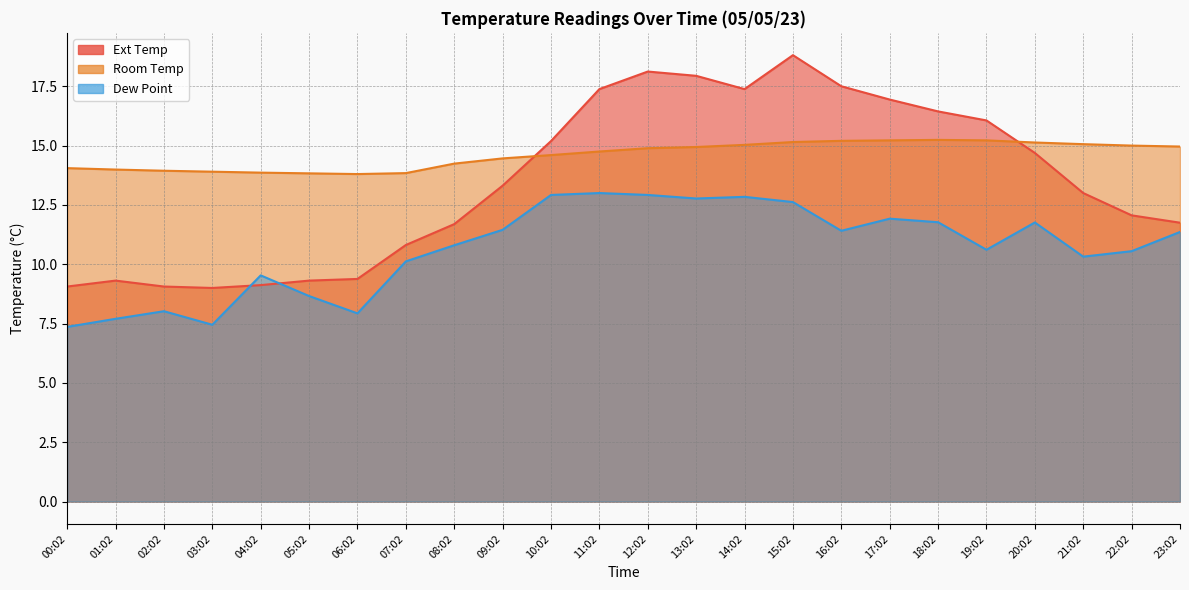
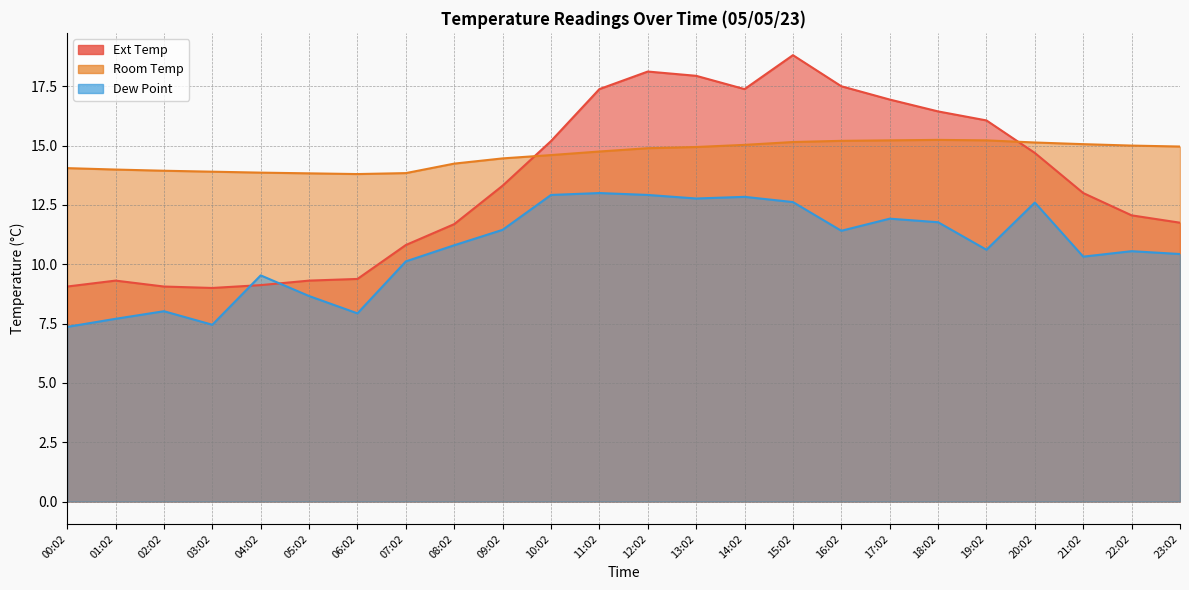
Dew Point, 20:02: 11.8 -> 12.6
Dew Point, 23:02: 11.4 -> 10.4
